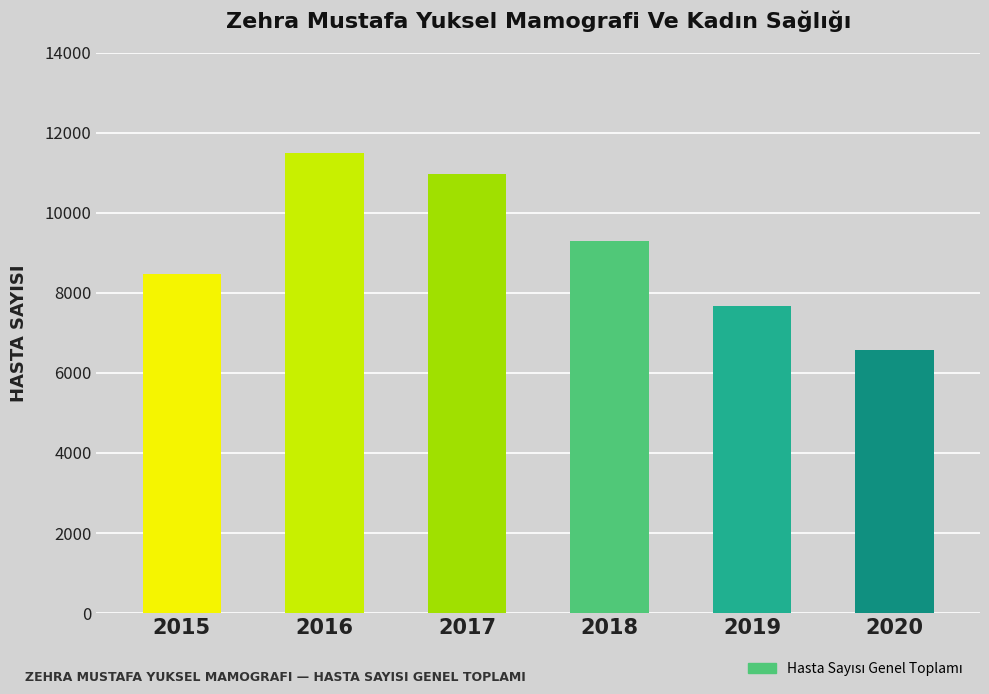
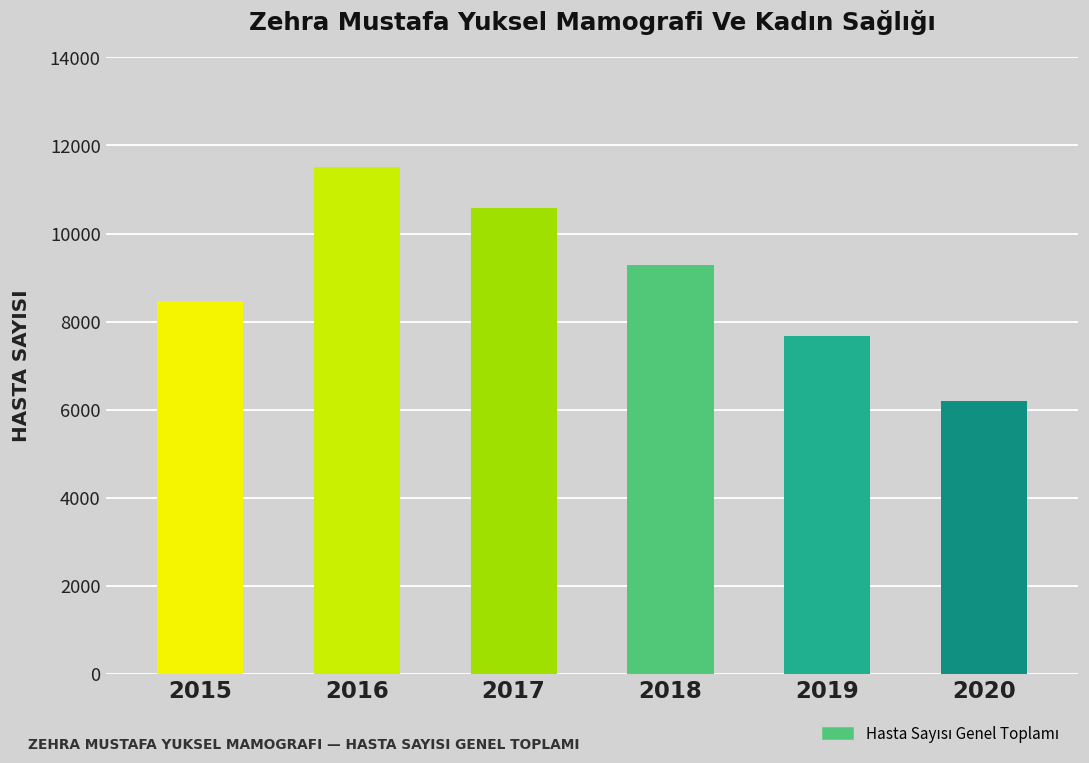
2017: 11000 -> 10600
2020: 6600 -> 6200
